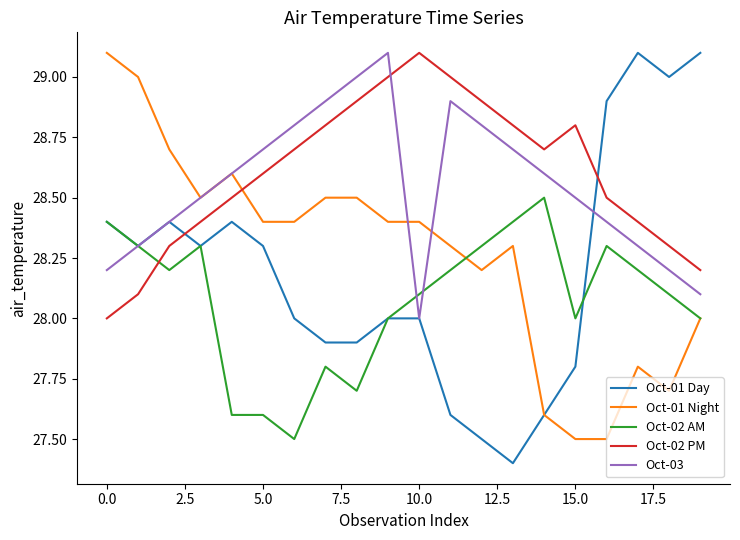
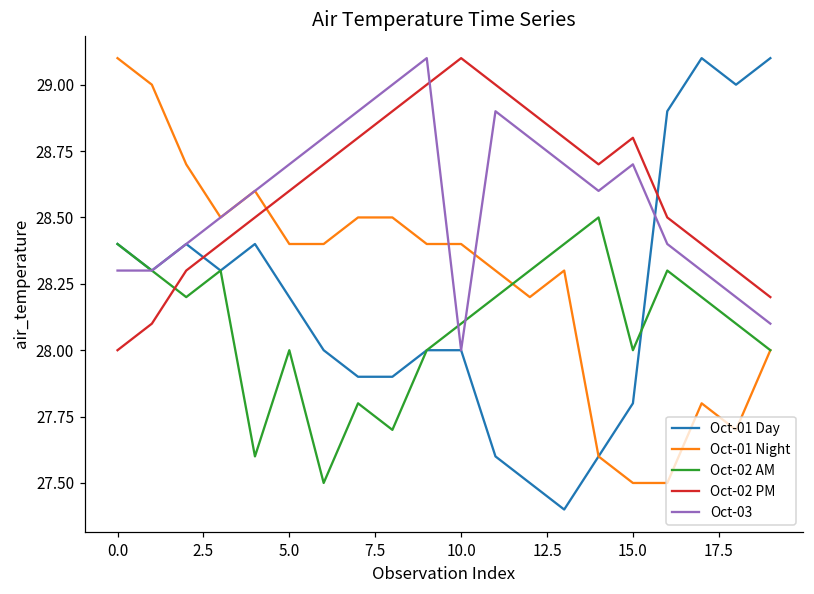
Oct-03, 0.0: 28.2 -> 28.3
Oct-01 Day, 5.0: 28.3 -> 28.2
Oct-02 AM, 5.0: 27.6 -> 28.0
Oct-03, 15.0: 28.5 -> 28.7
